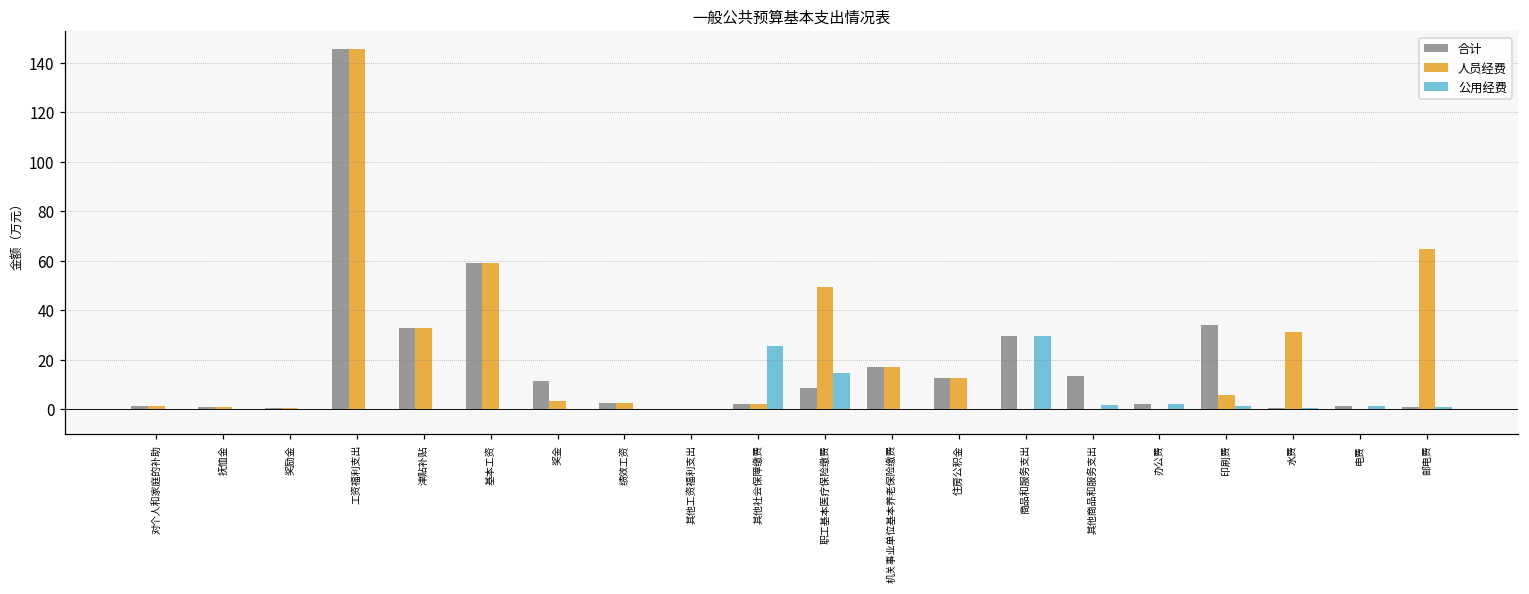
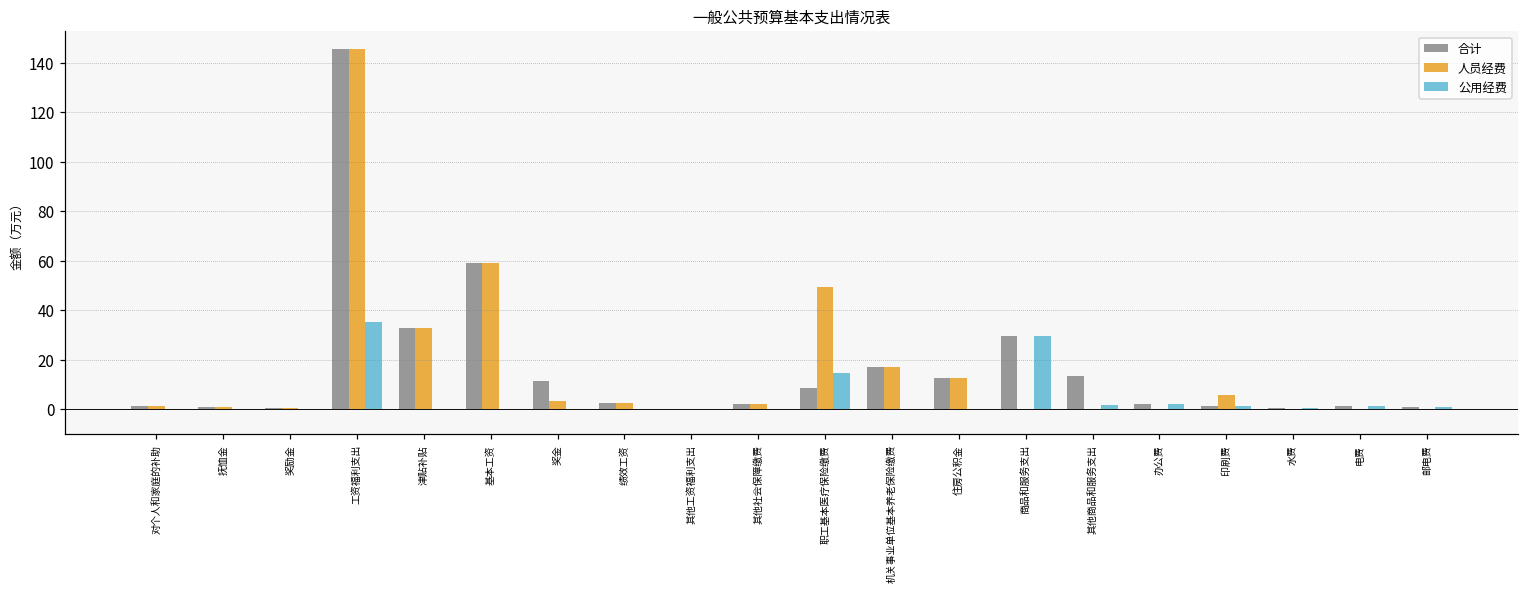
公用经费, 工资福利支出: 0 -> 35
公用经费, 其他社会保障缴费: 26 -> 0
合计, 印刷费: 34 -> 1
人员经费, 水费: 31 -> 0
人员经费, 邮电费: 65 -> 0
